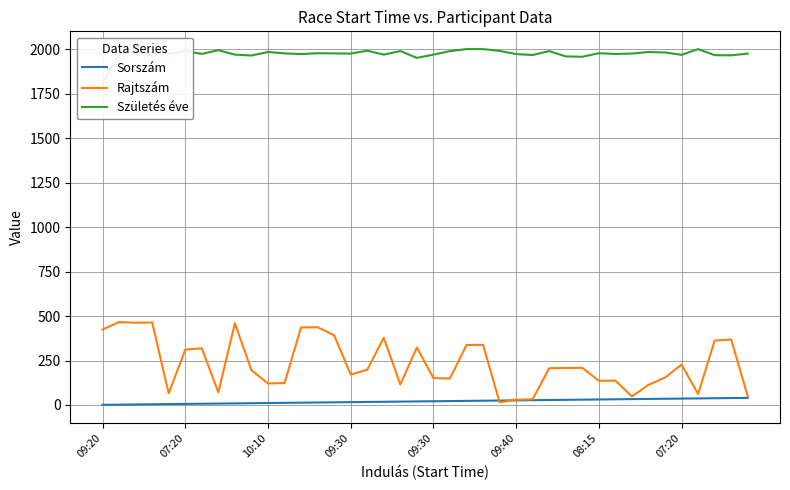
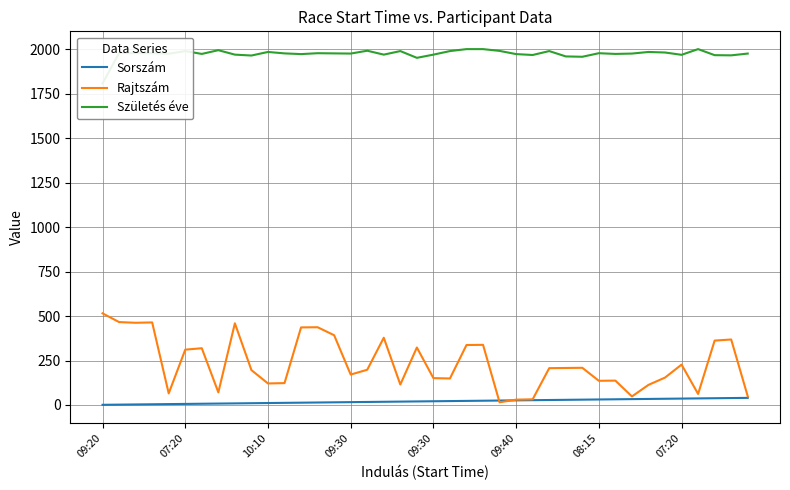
Rajtszám, 09:20: 420 -> 520
